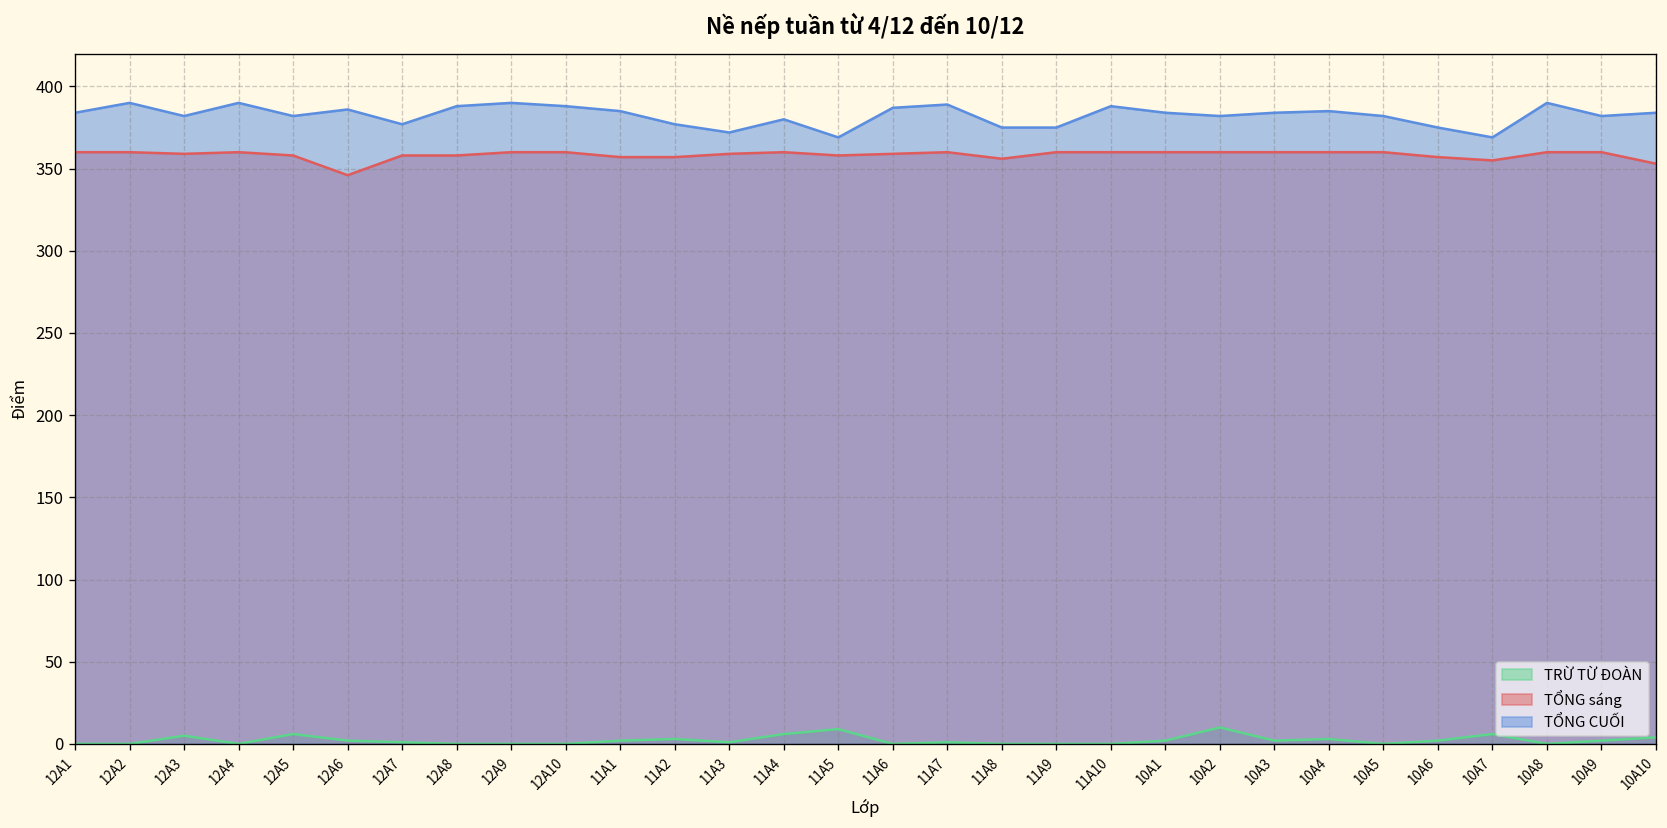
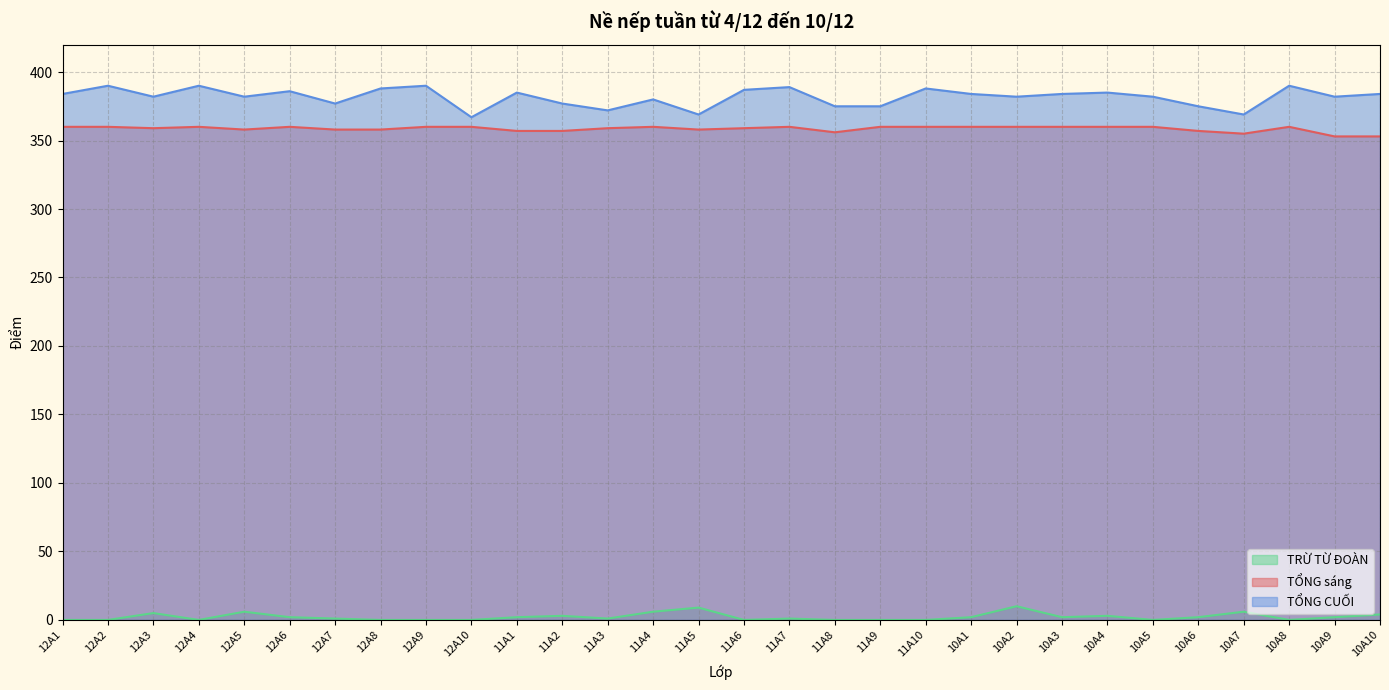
TỔNG sáng, 12A6: 346 -> 360
TỔNG CUỐI, 12A10: 388 -> 367
TỔNG sáng, 10A9: 360 -> 353
